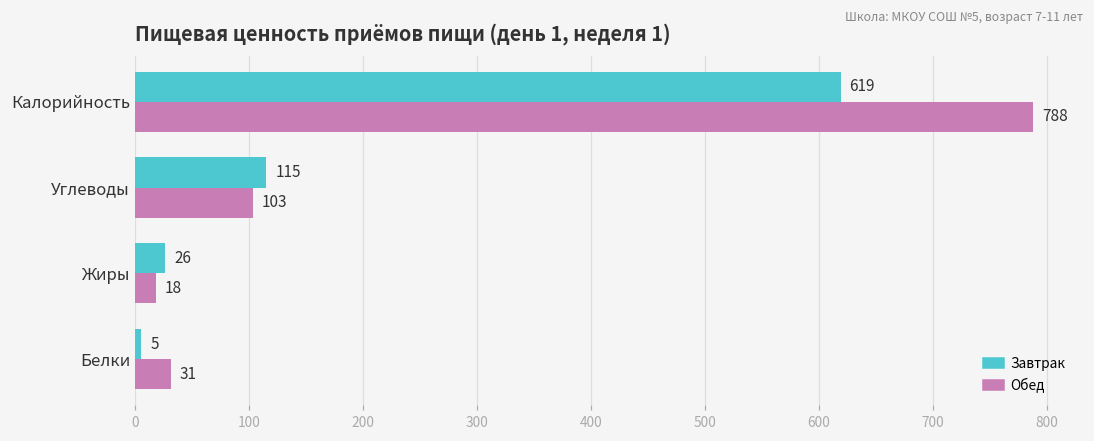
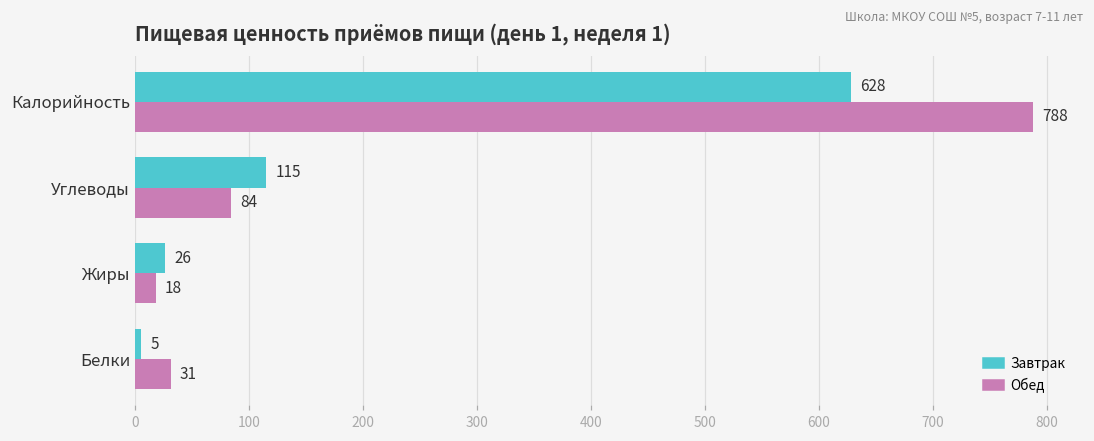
Завтрак, Калорийность: 619 -> 628
Обед, Углеводы: 103 -> 84
